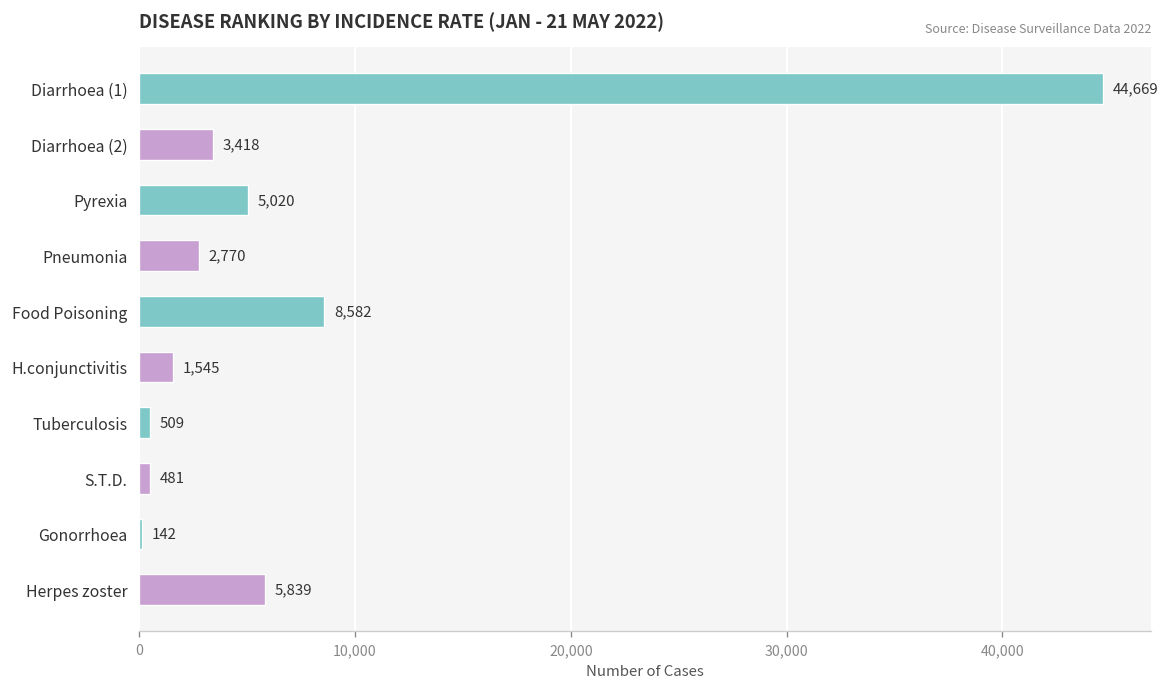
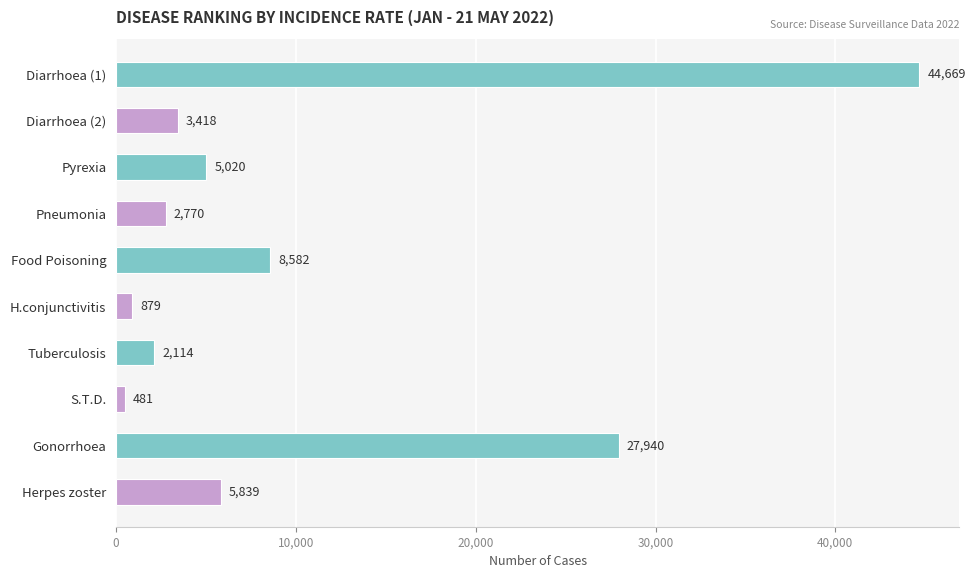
H.conjunctivitis: 1,545 -> 879
Tuberculosis: 509 -> 2,114
Gonorrhoea: 142 -> 27,940
